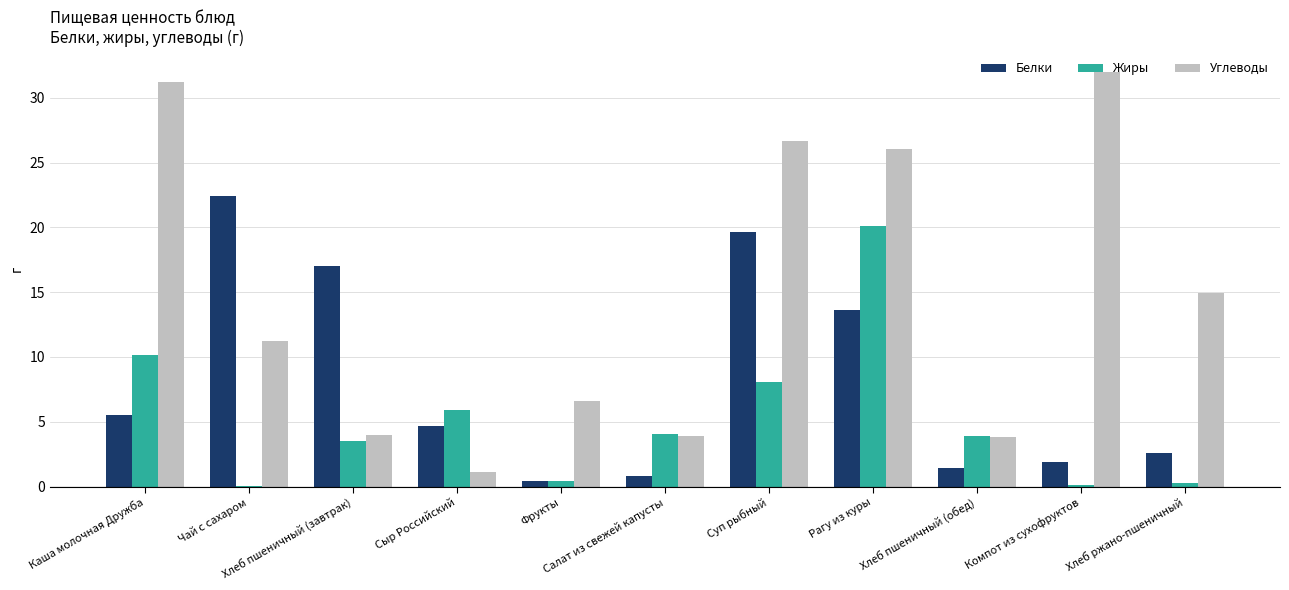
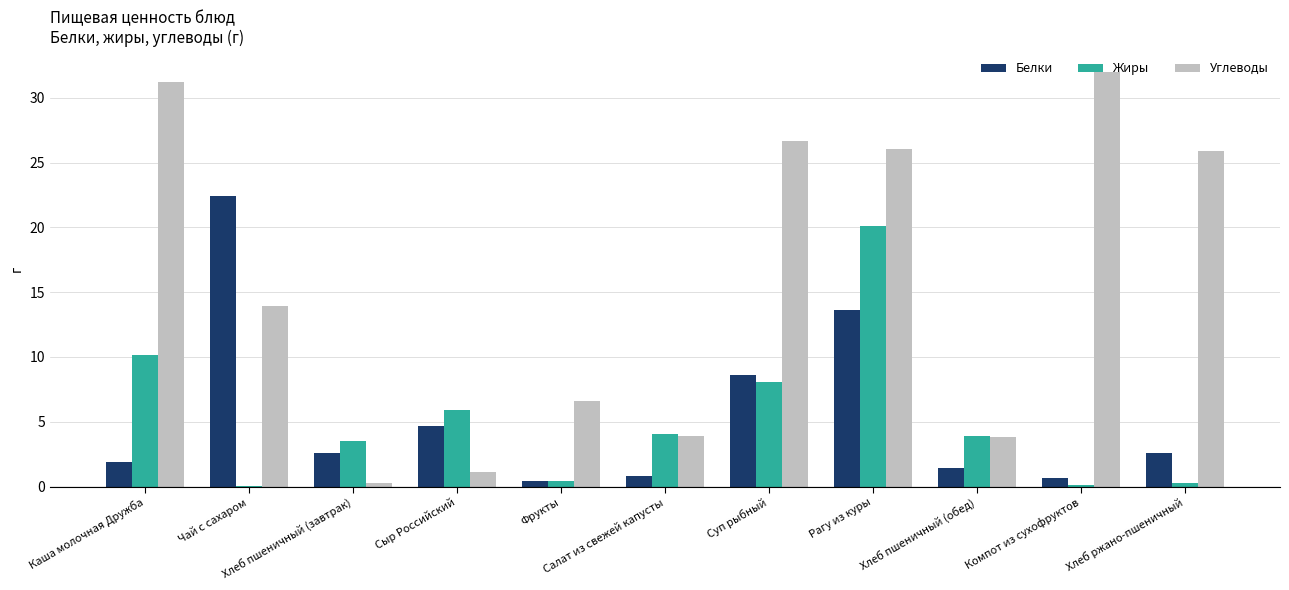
Белки, Каша молочная Дружба: 5.5 -> 1.9
Углеводы, Чай с сахаром: 11.2 -> 14.0
Белки, Хлеб пшеничный (завтрак): 17.0 -> 2.6
Углеводы, Хлеб пшеничный (завтрак): 4.0 -> 0.3
Белки, Суп рыбный: 19.7 -> 8.6
Белки, Компот из сухофруктов: 1.9 -> 0.7
Углеводы, Хлеб ржано-пшеничный: 14.9 -> 25.9
